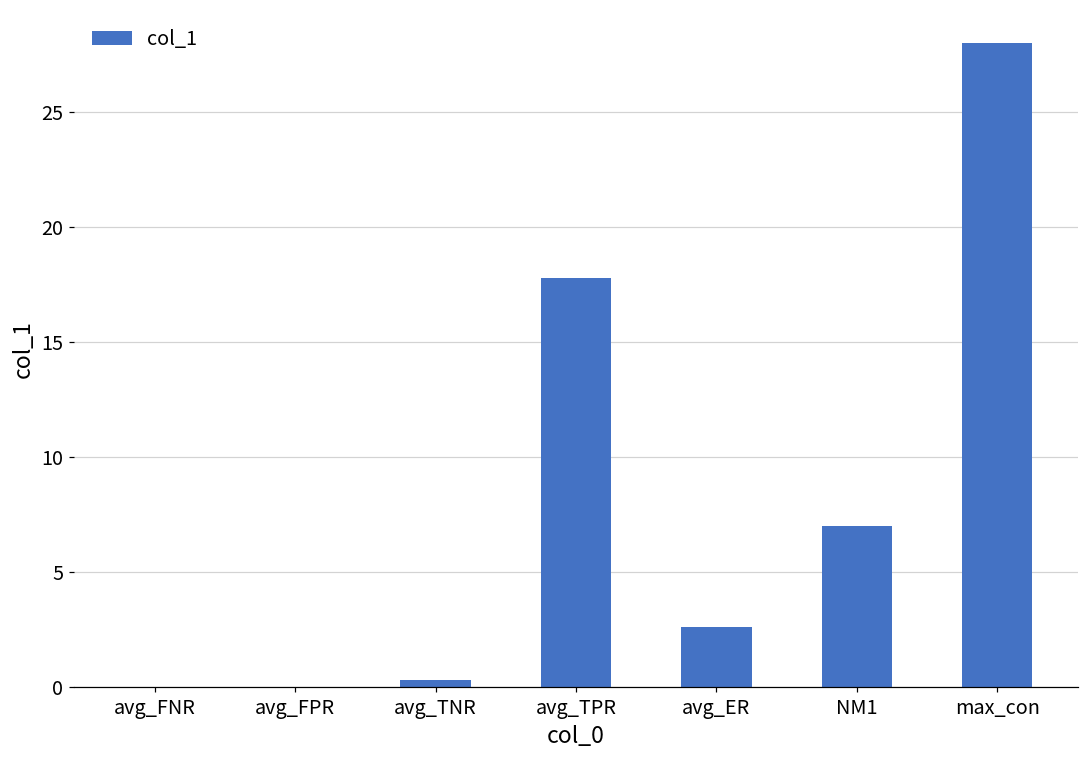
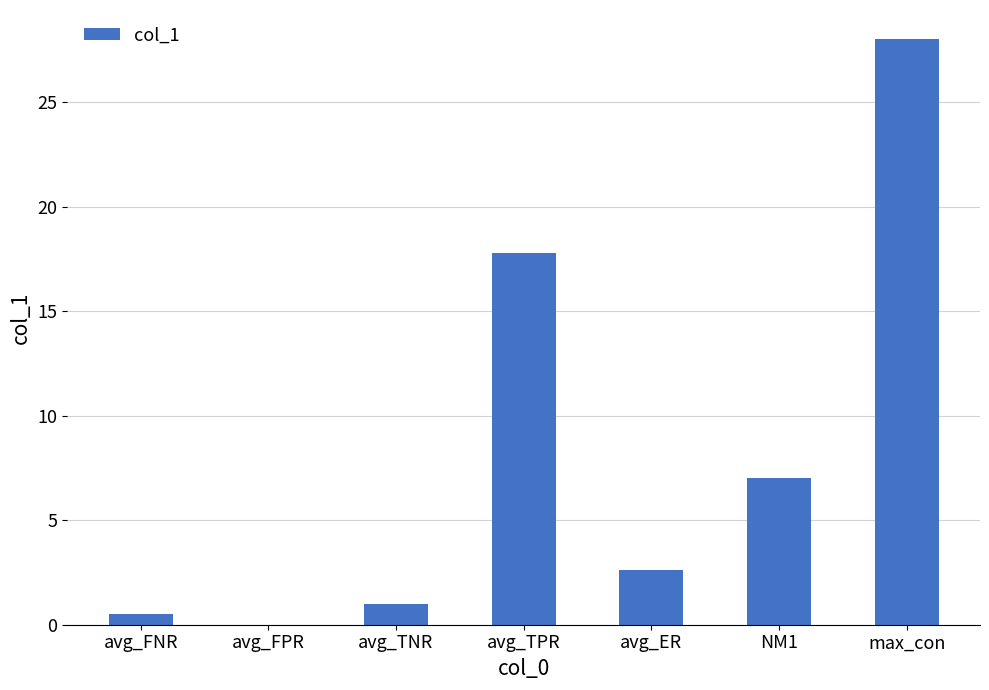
avg_FNR: 0.0 -> 0.5
avg_TNR: 0.3 -> 1.0
